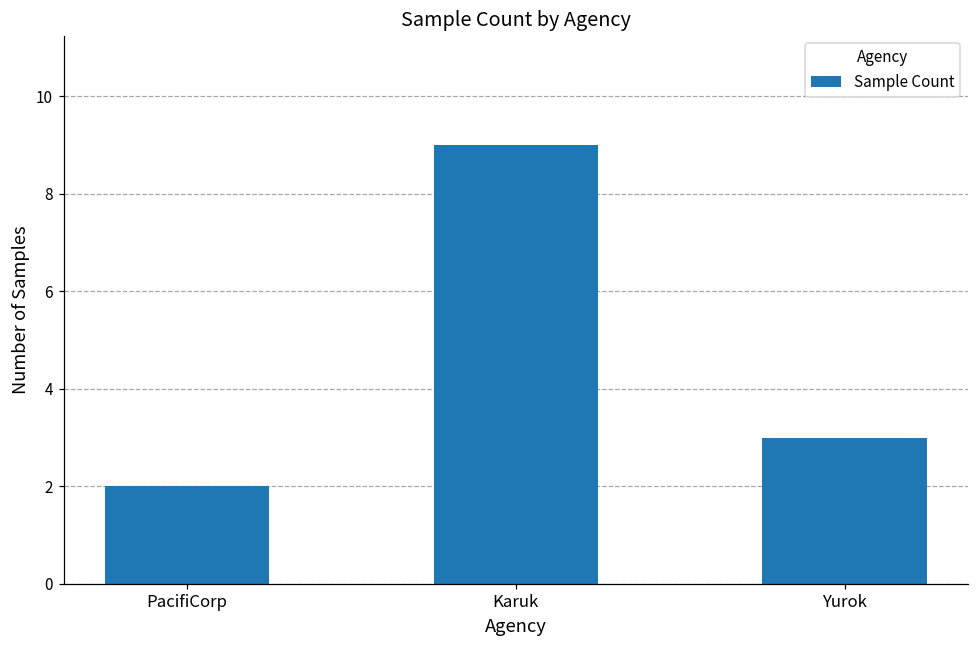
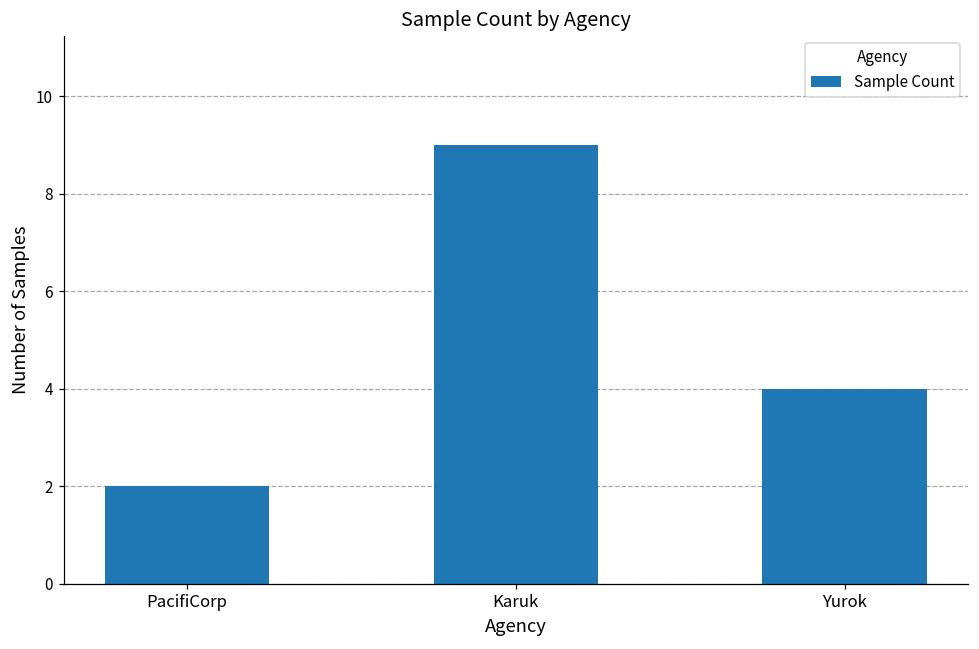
Yurok: 3 -> 4
